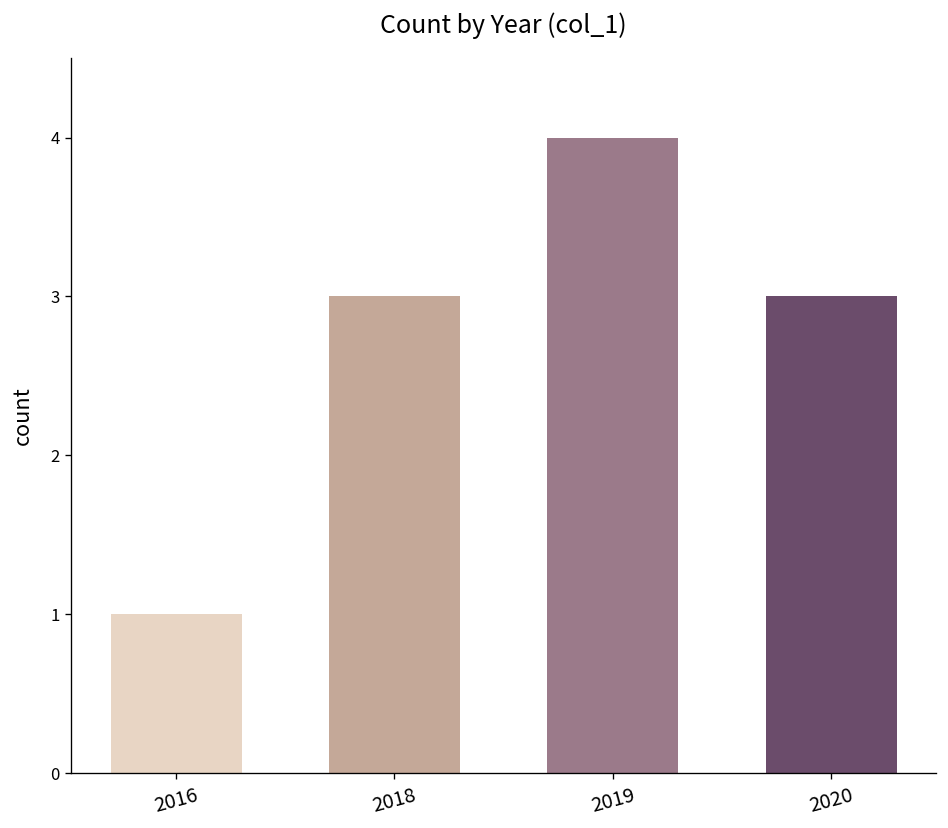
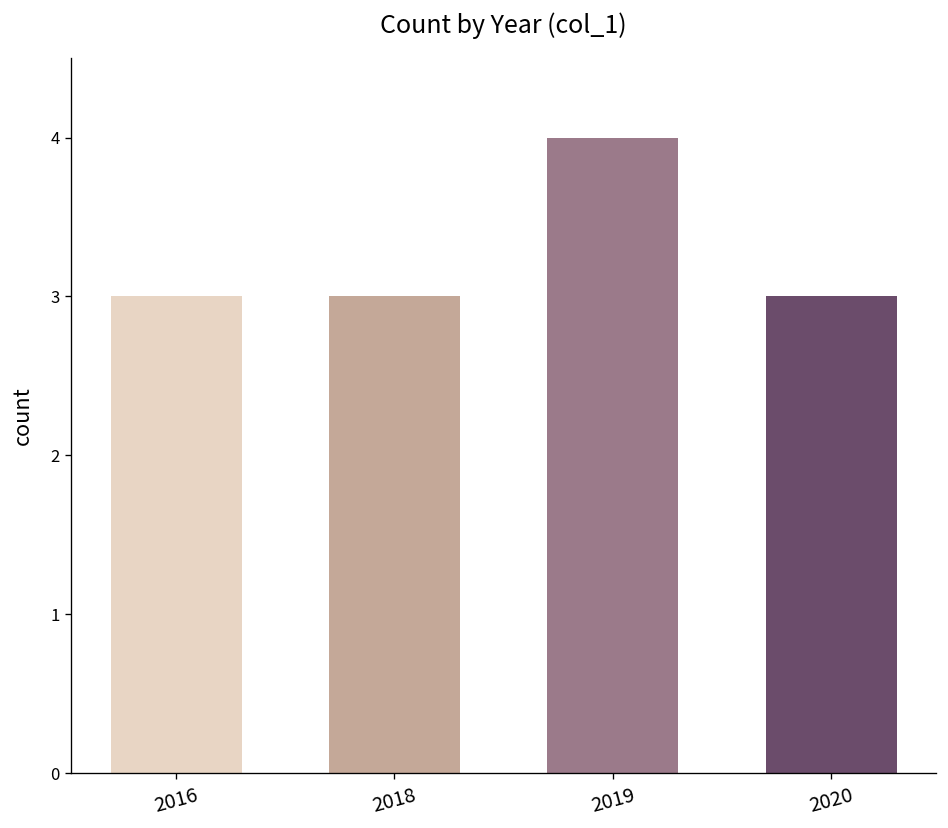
2016: 1 -> 3
